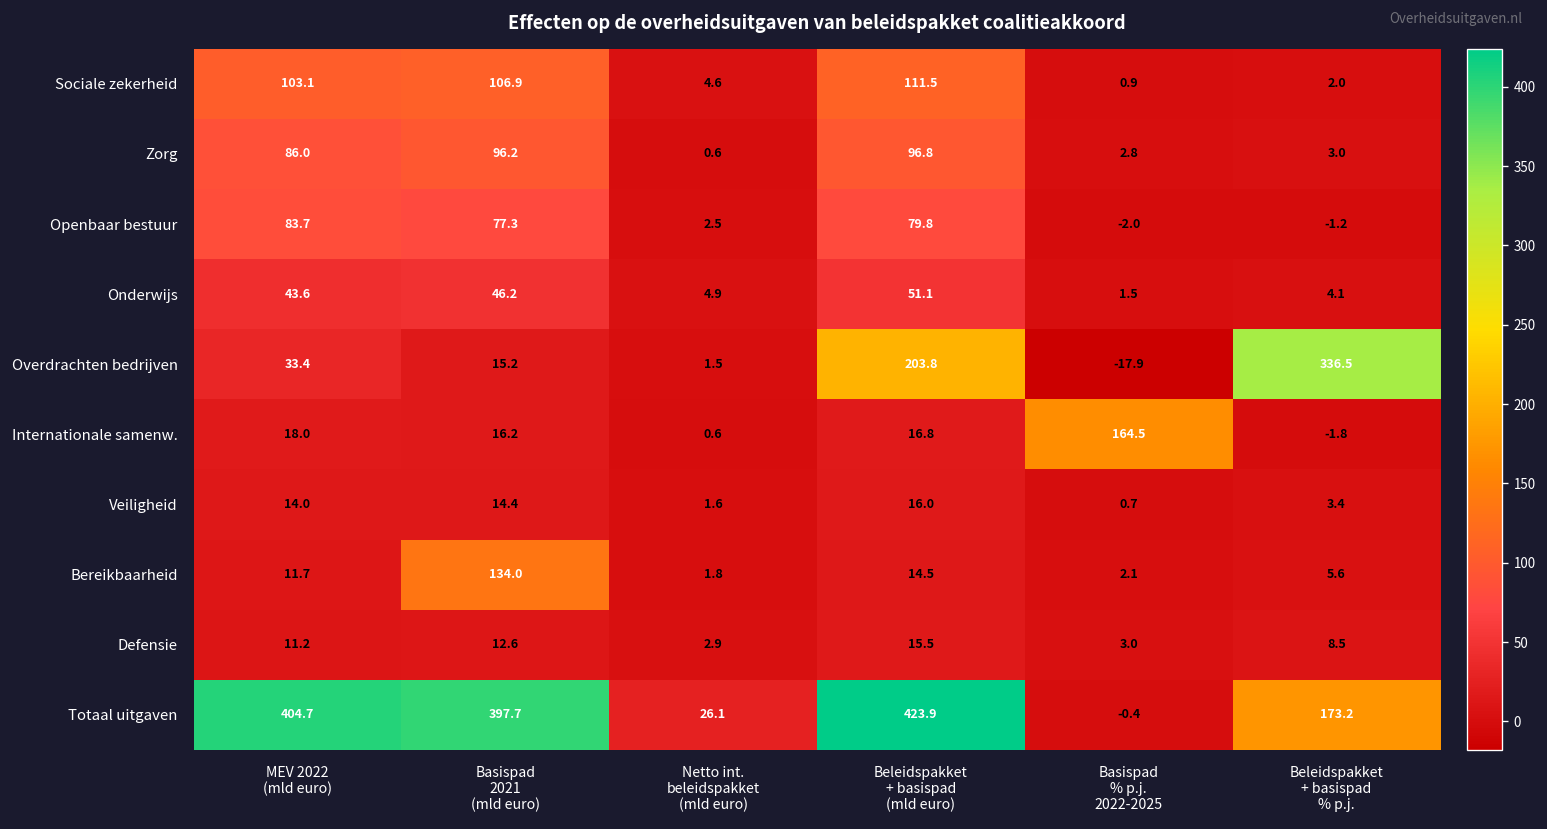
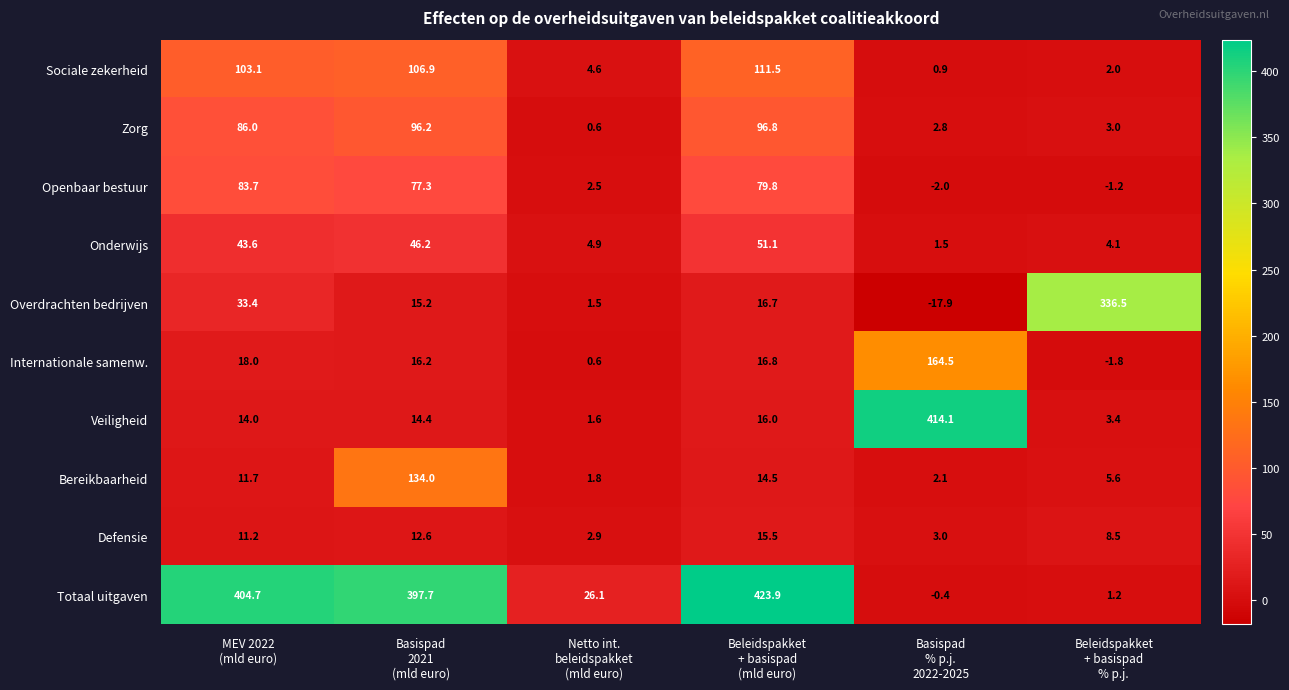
Overdrachten bedrijven, Beleidspakket + basispad (mld euro): 203.8 -> 16.7
Veiligheid, Basispad % p.j. 2022-2025: 0.7 -> 414.1
Totaal uitgaven, Beleidspakket + basispad % p.j.: 173.2 -> 1.2
